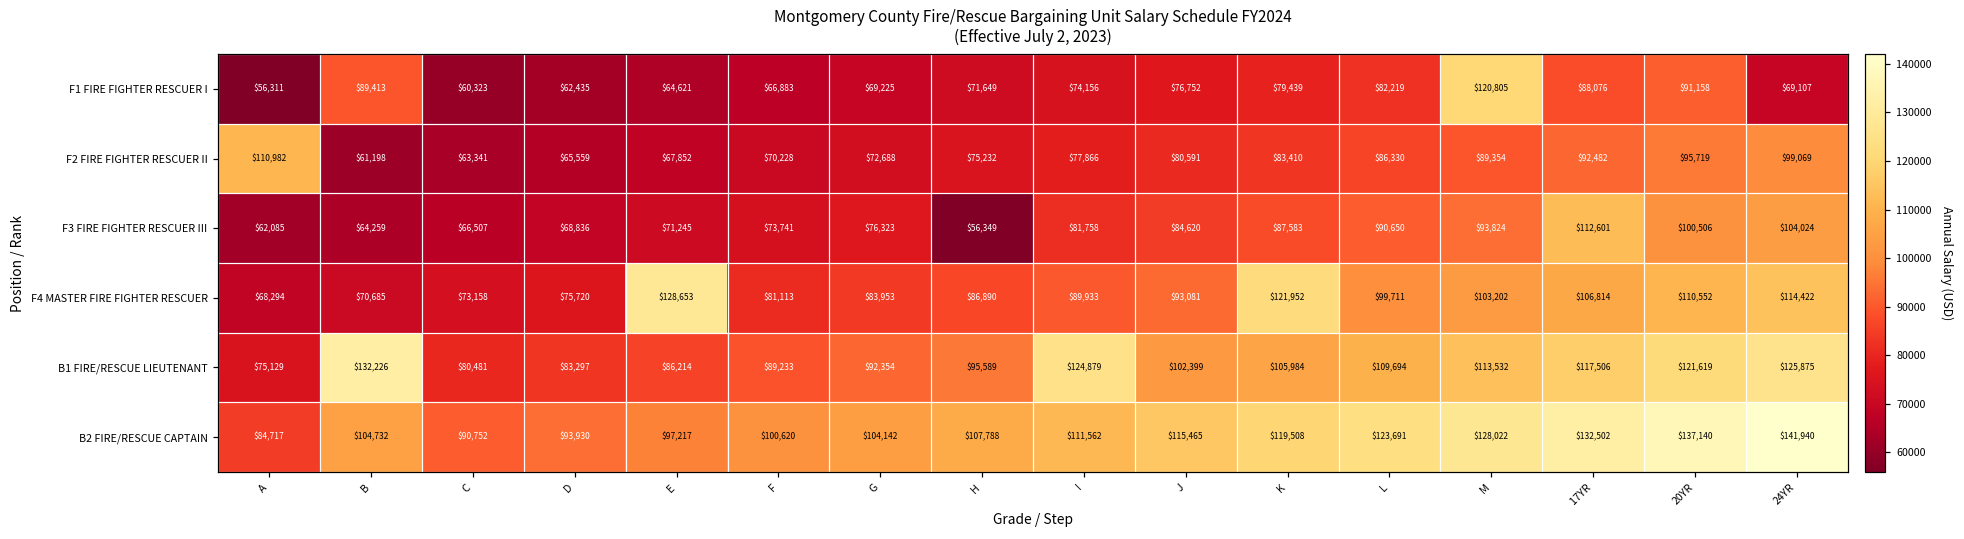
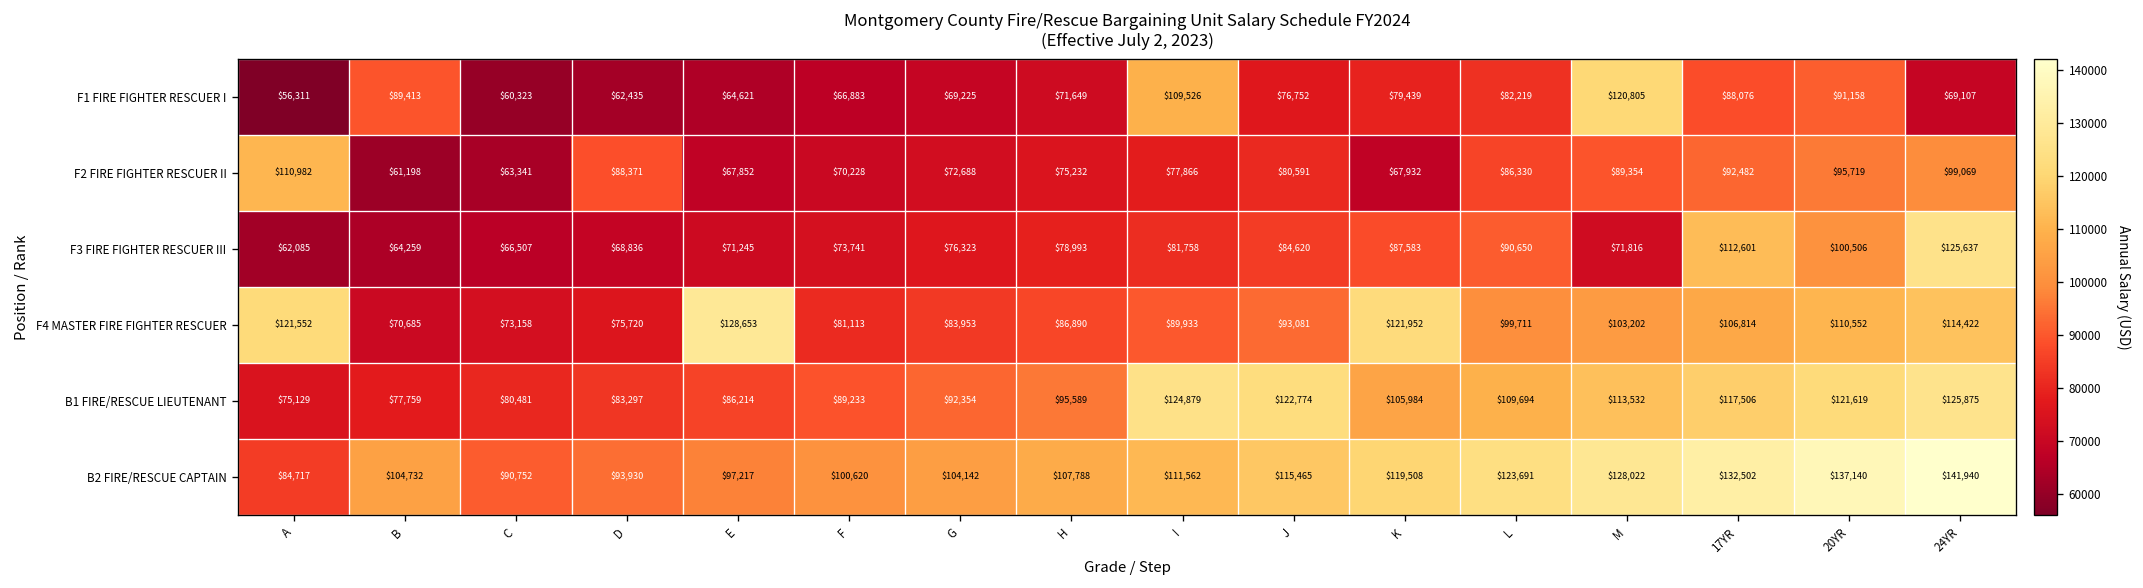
F1 FIRE FIGHTER RESCUER I, I: $74,156 -> $109,526
F2 FIRE FIGHTER RESCUER II, D: $65,559 -> $88,371
F2 FIRE FIGHTER RESCUER II, K: $83,410 -> $67,932
F3 FIRE FIGHTER RESCUER III, H: $56,349 -> $78,993
F3 FIRE FIGHTER RESCUER III, M: $93,824 -> $71,816
F3 FIRE FIGHTER RESCUER III, 24YR: $104,024 -> $125,637
F4 MASTER FIRE FIGHTER RESCUER, A: $68,294 -> $121,552
B1 FIRE/RESCUE LIEUTENANT, B: $132,226 -> $77,759
B1 FIRE/RESCUE LIEUTENANT, J: $102,399 -> $122,774
